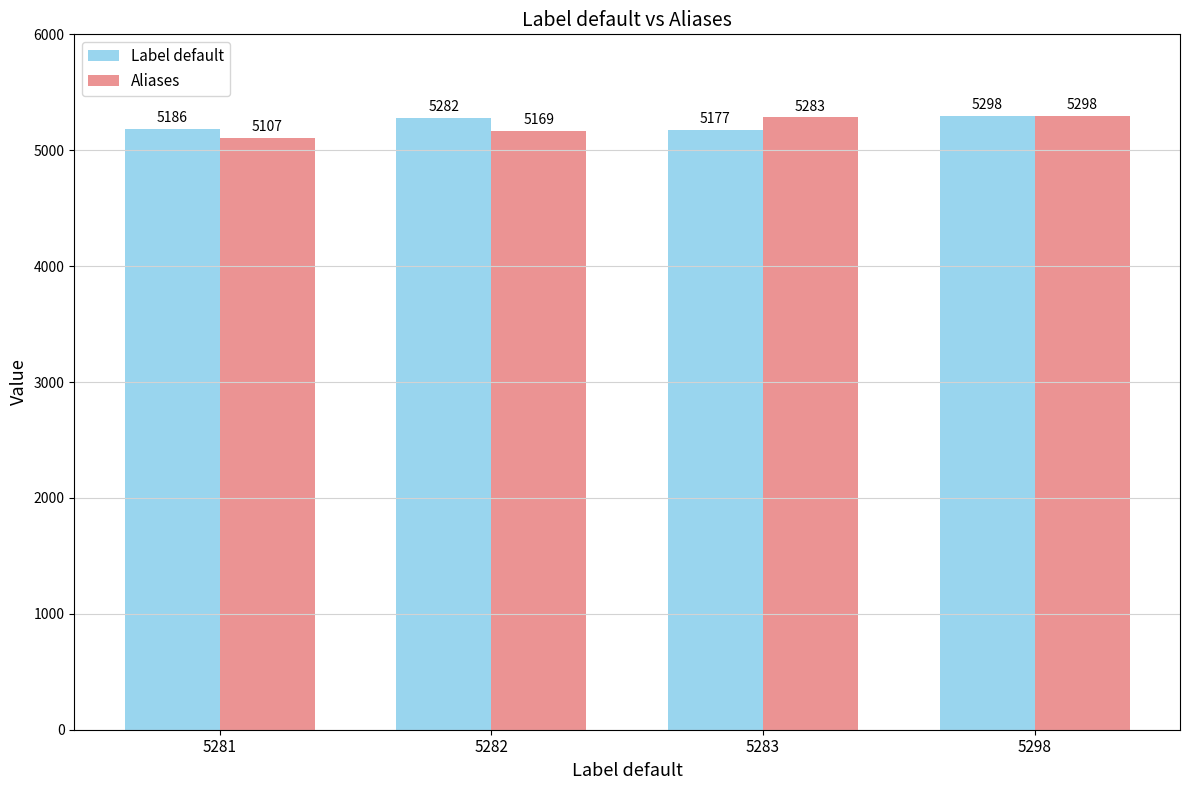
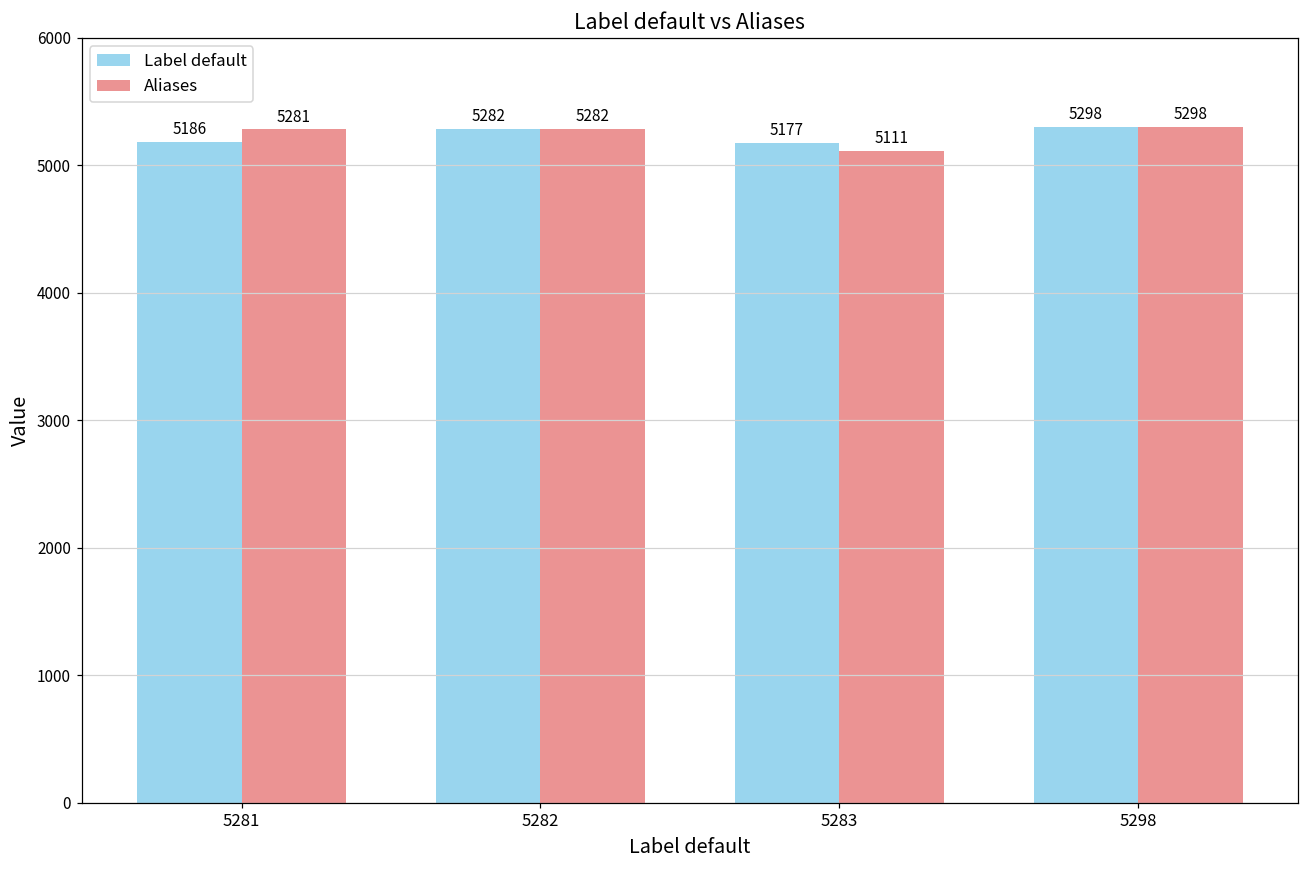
Aliases, 5281: 5107 -> 5281
Aliases, 5282: 5169 -> 5282
Aliases, 5283: 5283 -> 5111
